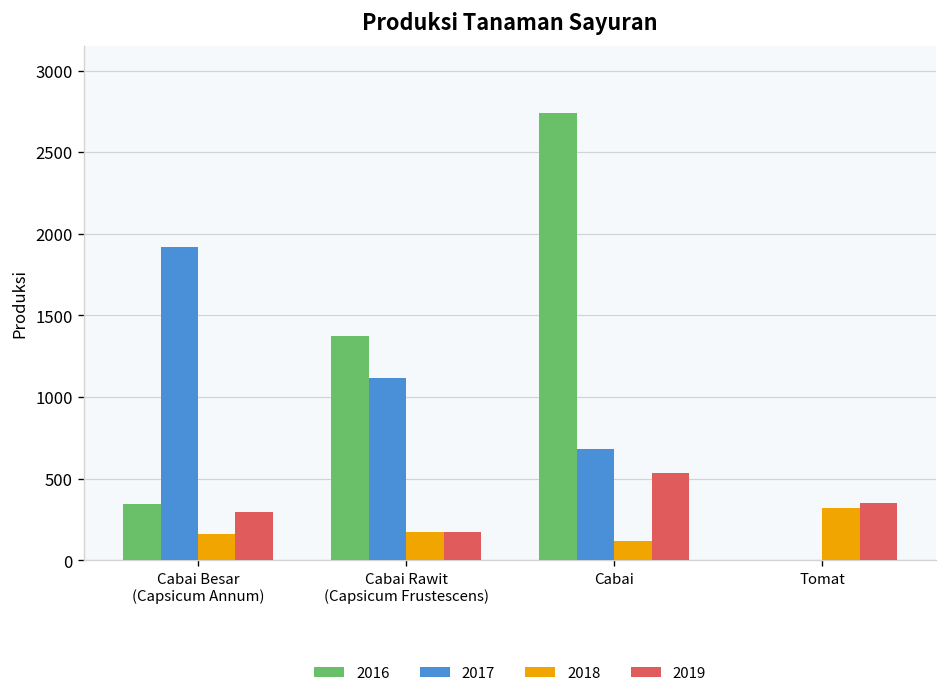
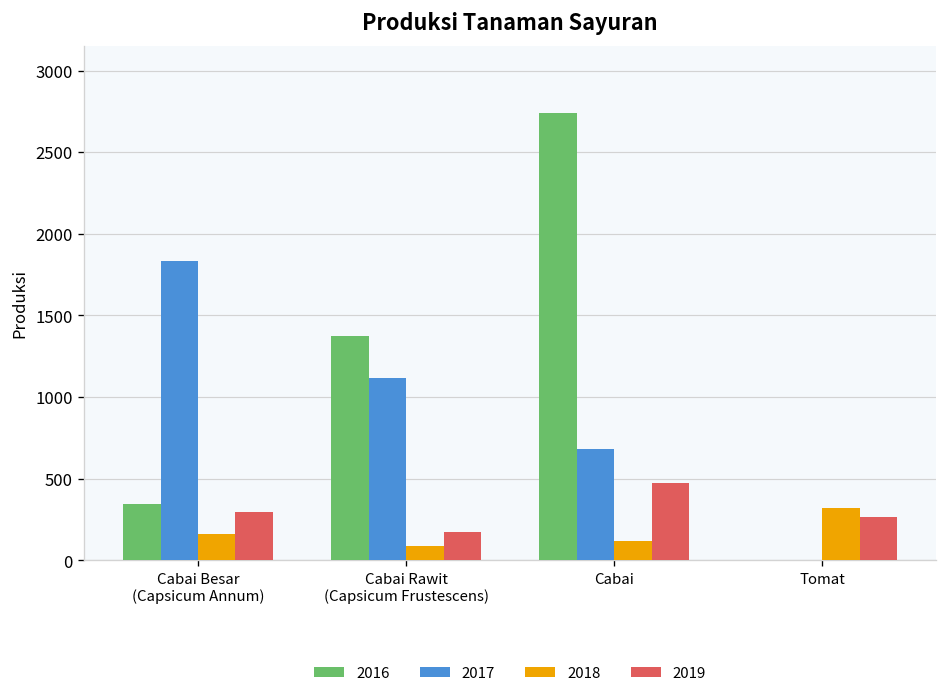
2017, Cabai Besar (Capsicum Annum): 1920 -> 1830
2018, Cabai Rawit (Capsicum Frustescens): 180 -> 90
2019, Cabai: 540 -> 470
2019, Tomat: 350 -> 270
